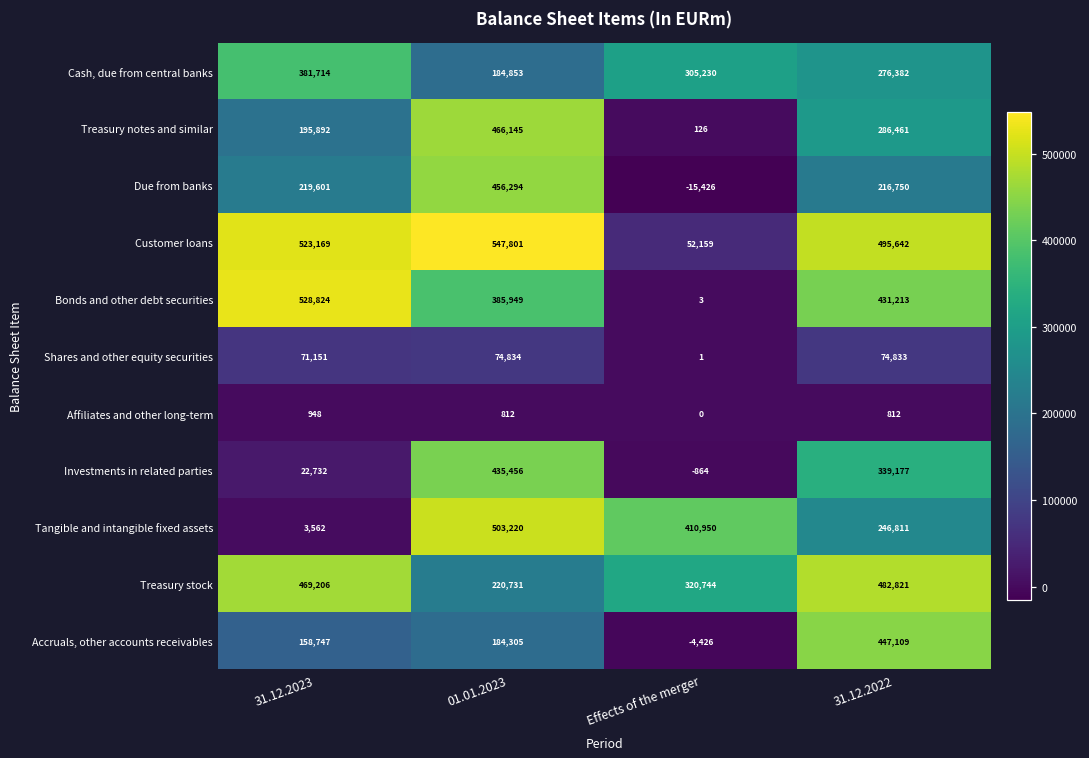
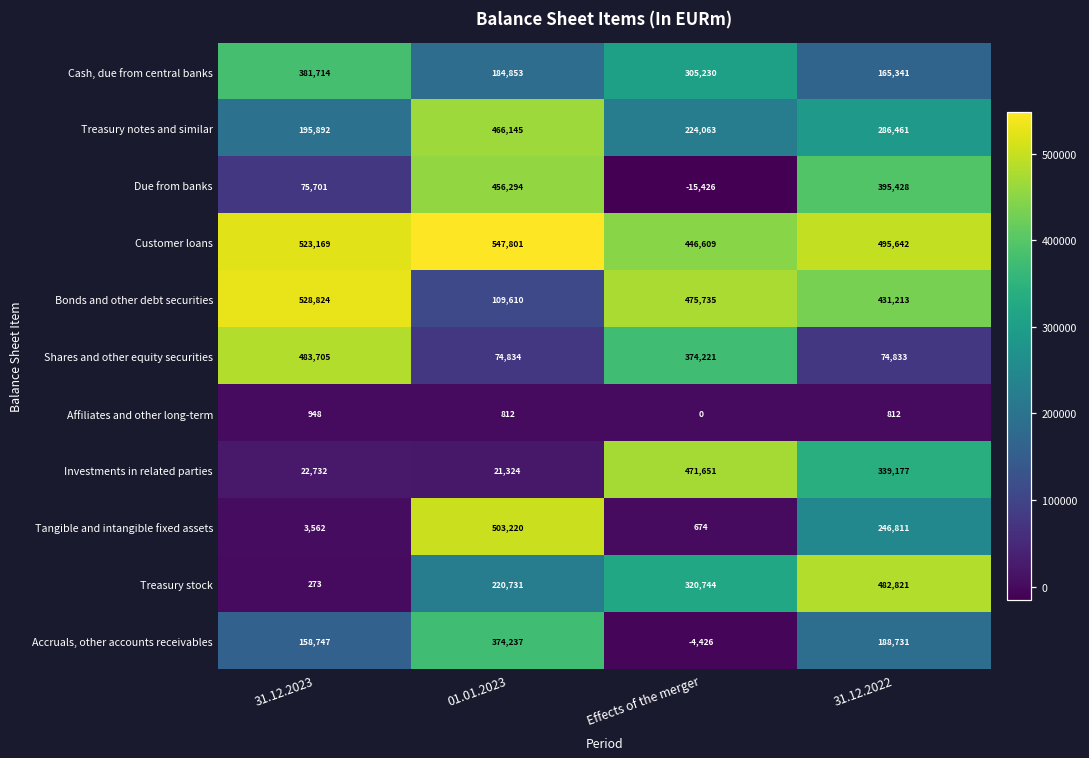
Cash, due from central banks, 31.12.2022: 276,382 -> 165,341
Treasury notes and similar, Effects of the merger: 126 -> 224,063
Due from banks, 31.12.2023: 219,601 -> 75,701
Due from banks, 31.12.2022: 216,750 -> 395,428
Customer loans, Effects of the merger: 52,159 -> 446,609
Bonds and other debt securities, 01.01.2023: 385,949 -> 109,610
Bonds and other debt securities, Effects of the merger: 3 -> 475,735
Shares and other equity securities, 31.12.2023: 71,151 -> 483,705
Shares and other equity securities, Effects of the merger: 1 -> 374,221
Investments in related parties, 01.01.2023: 435,456 -> 21,324
Investments in related parties, Effects of the merger: -864 -> 471,651
Tangible and intangible fixed assets, Effects of the merger: 410,950 -> 674
Treasury stock, 31.12.2023: 469,206 -> 273
Accruals, other accounts receivables, 01.01.2023: 184,305 -> 374,237
Accruals, other accounts receivables, 31.12.2022: 447,109 -> 188,731
